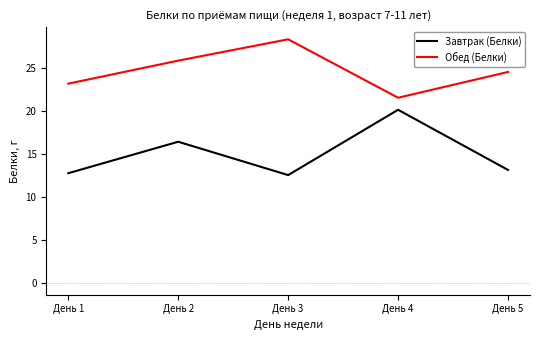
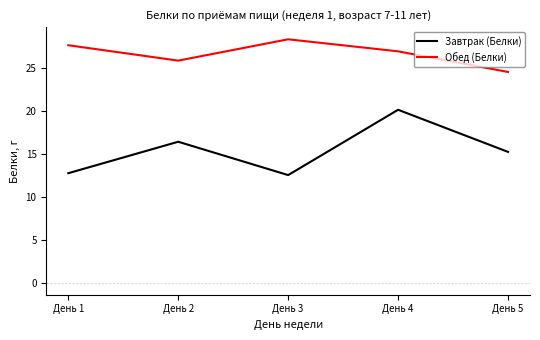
Обед (Белки), День 1: 23 -> 28
Обед (Белки), День 4: 22 -> 27
Завтрак (Белки), День 5: 13 -> 15
